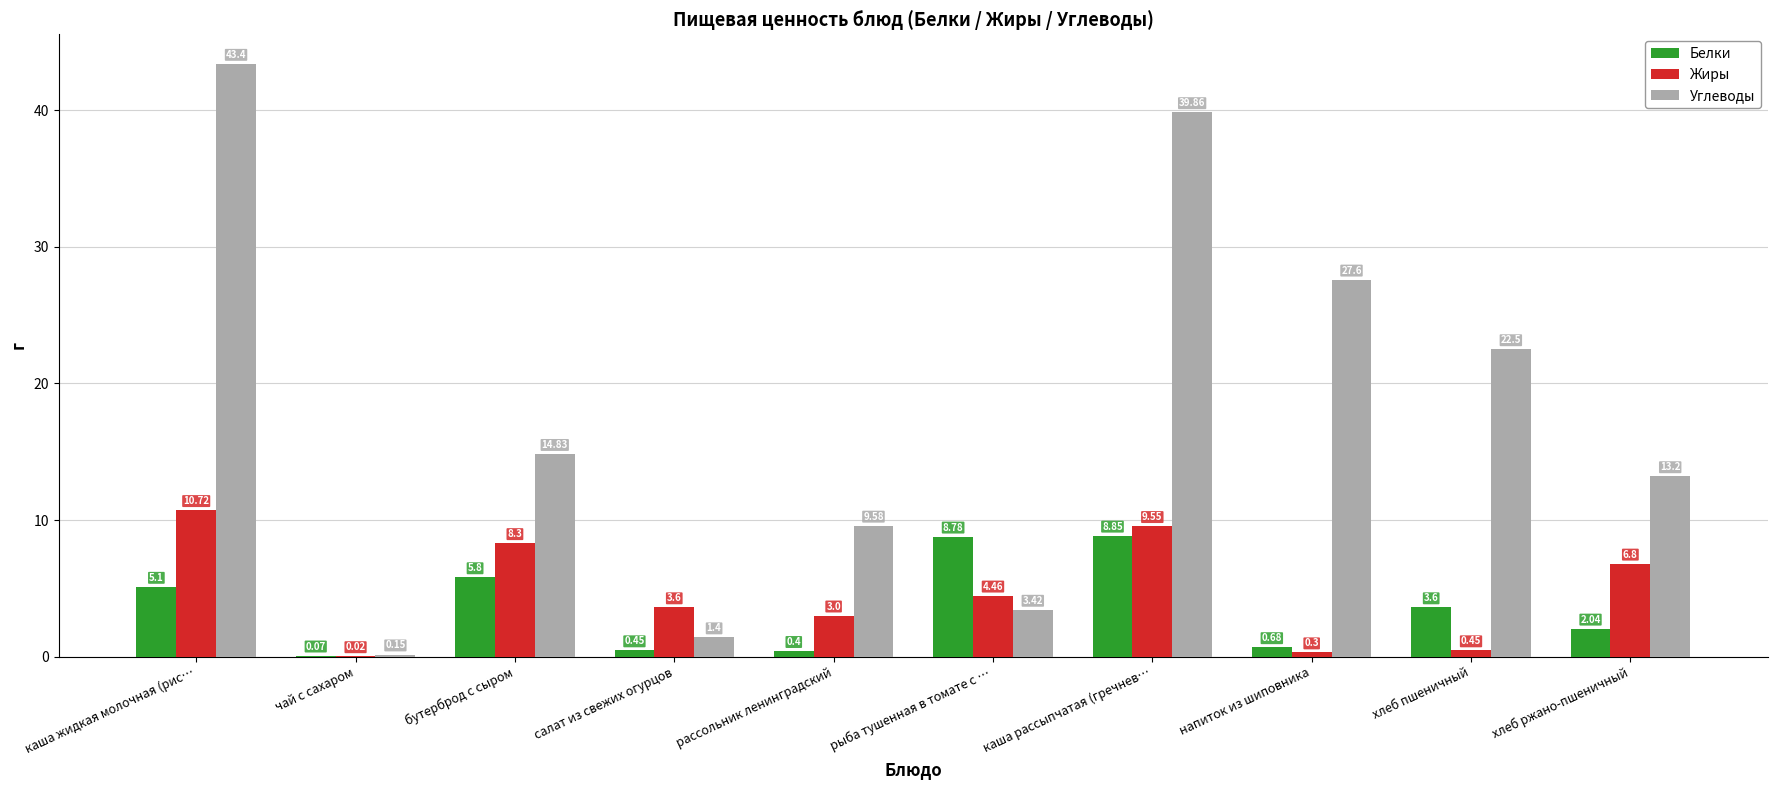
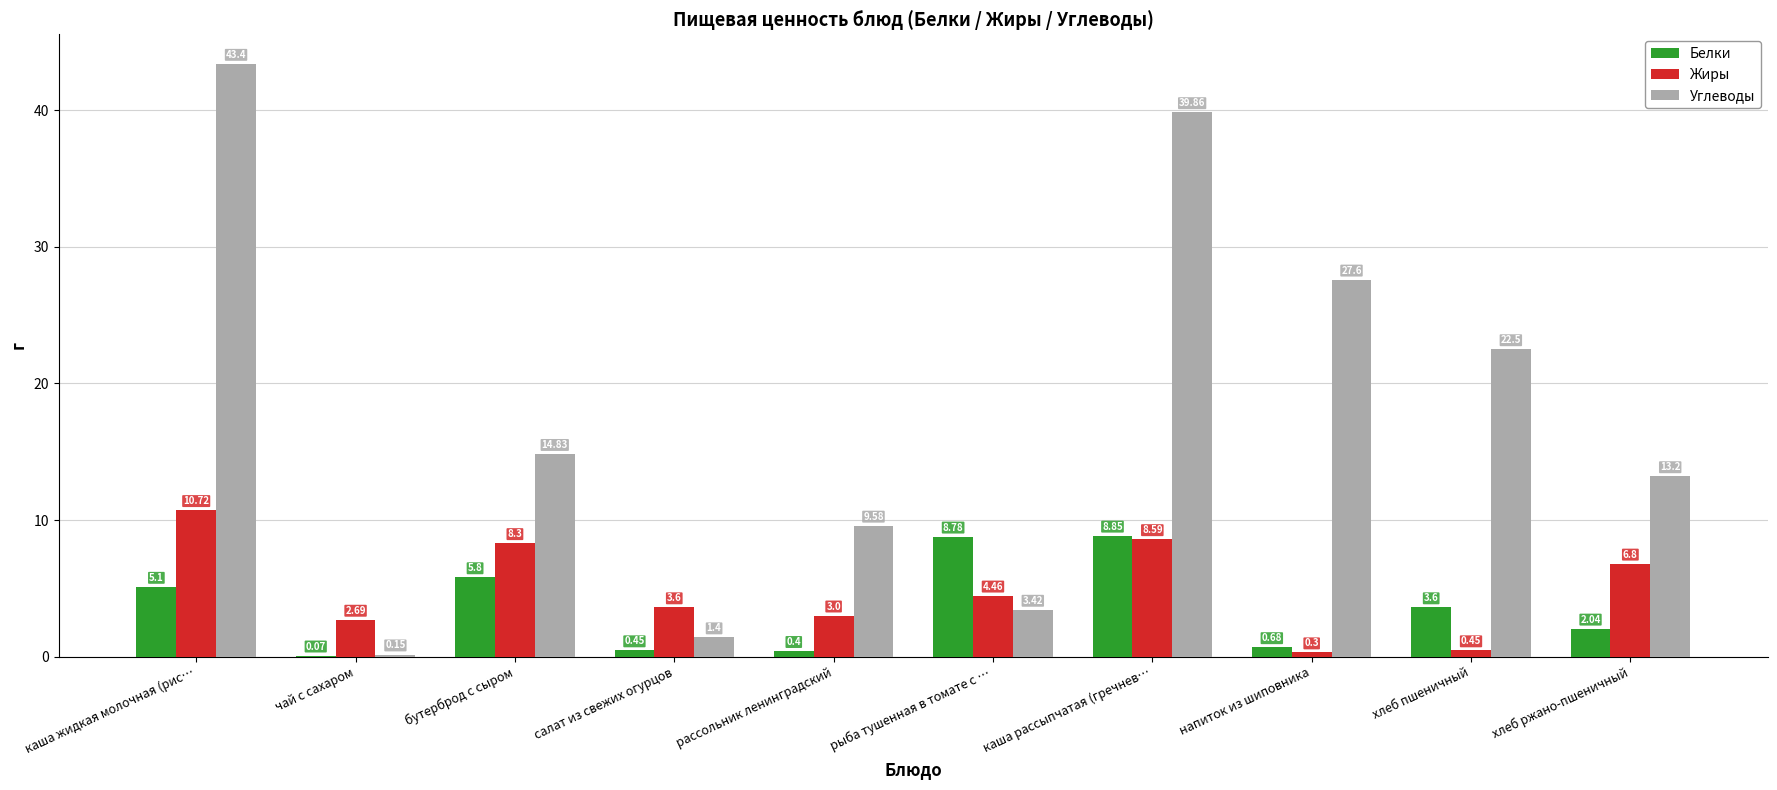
Жиры, чай с сахаром: 0.02 -> 2.69
Жиры, каша рассыпчатая (гречнев…: 9.55 -> 8.59
